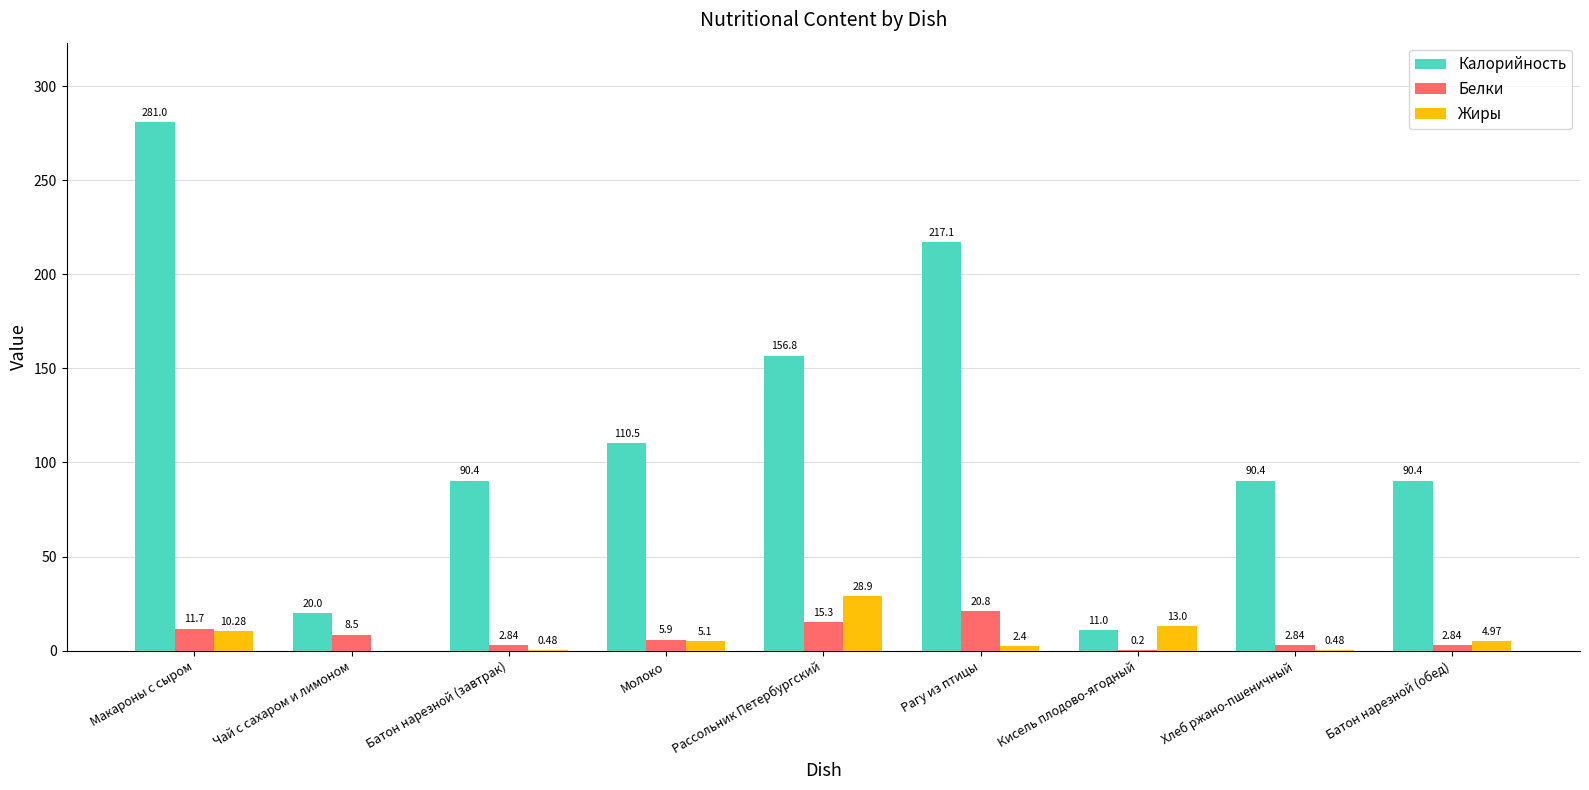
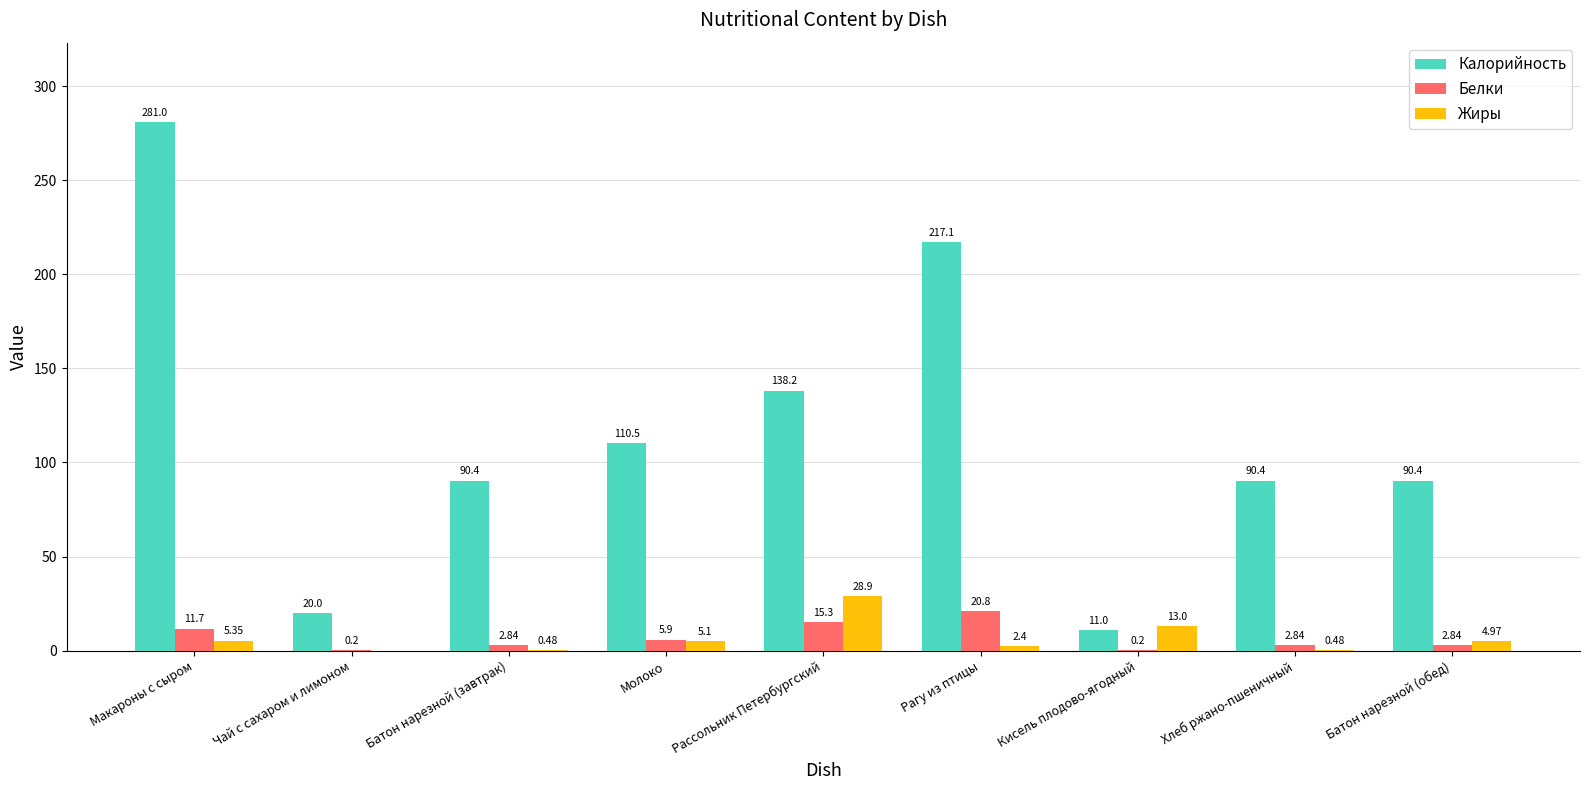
Жиры, Макароны с сыром: 10.28 -> 5.35
Белки, Чай с сахаром и лимоном: 8.5 -> 0.2
Калорийность, Рассольник Петербургский: 156.8 -> 138.2
